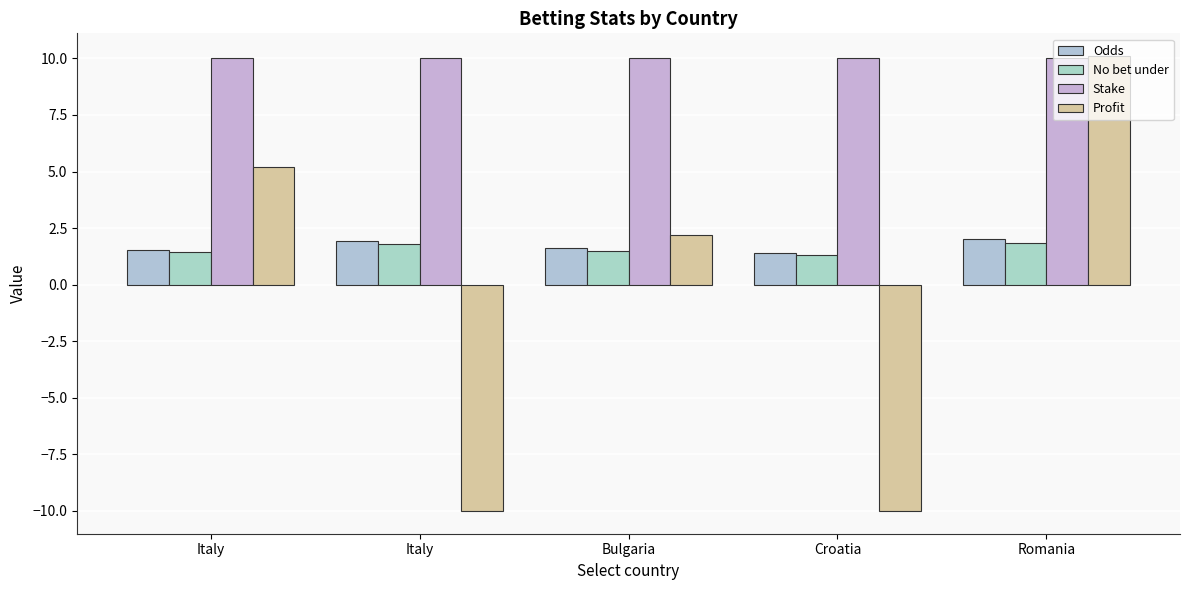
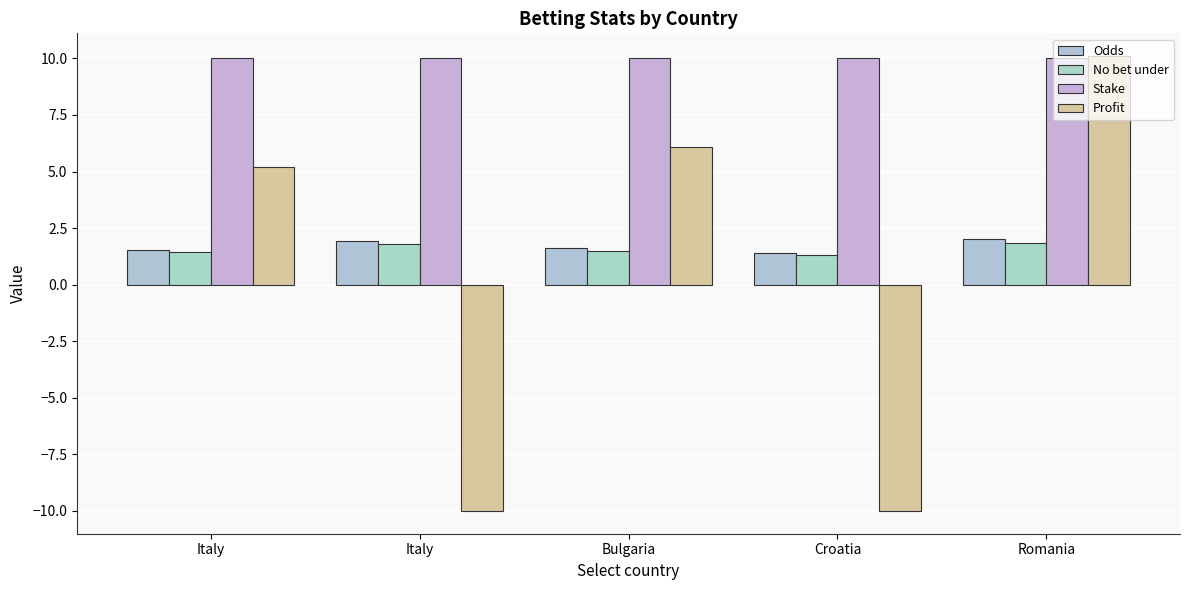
Profit, Bulgaria: 2.2 -> 6.1
